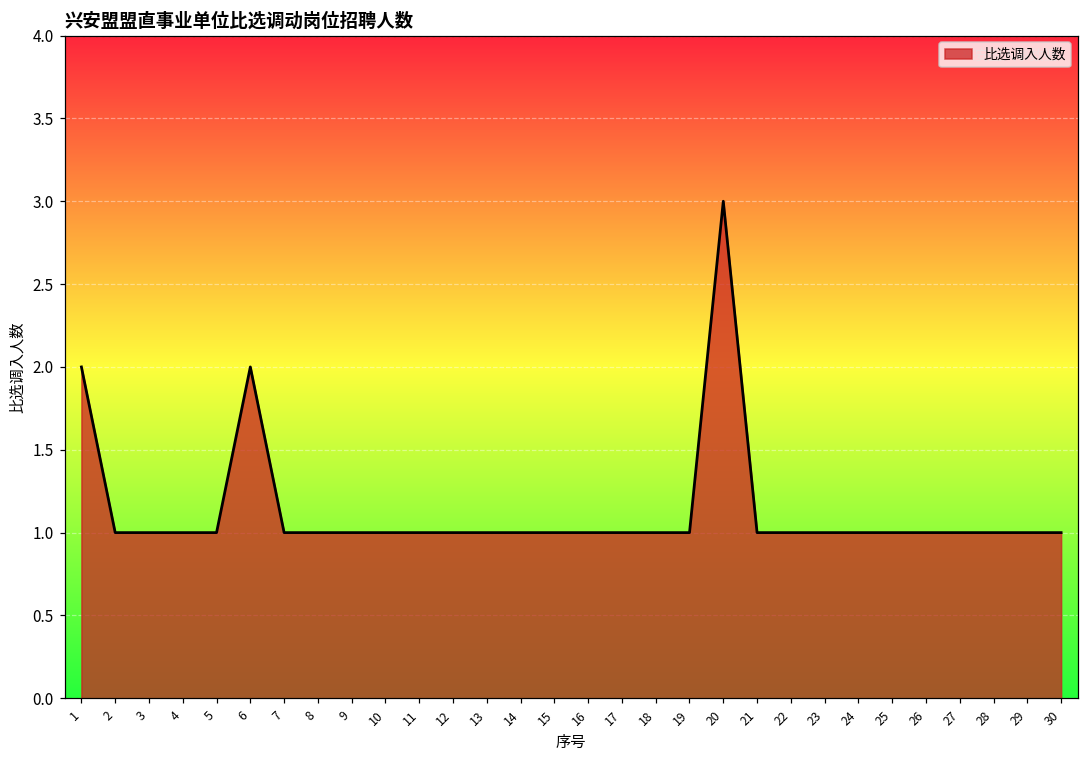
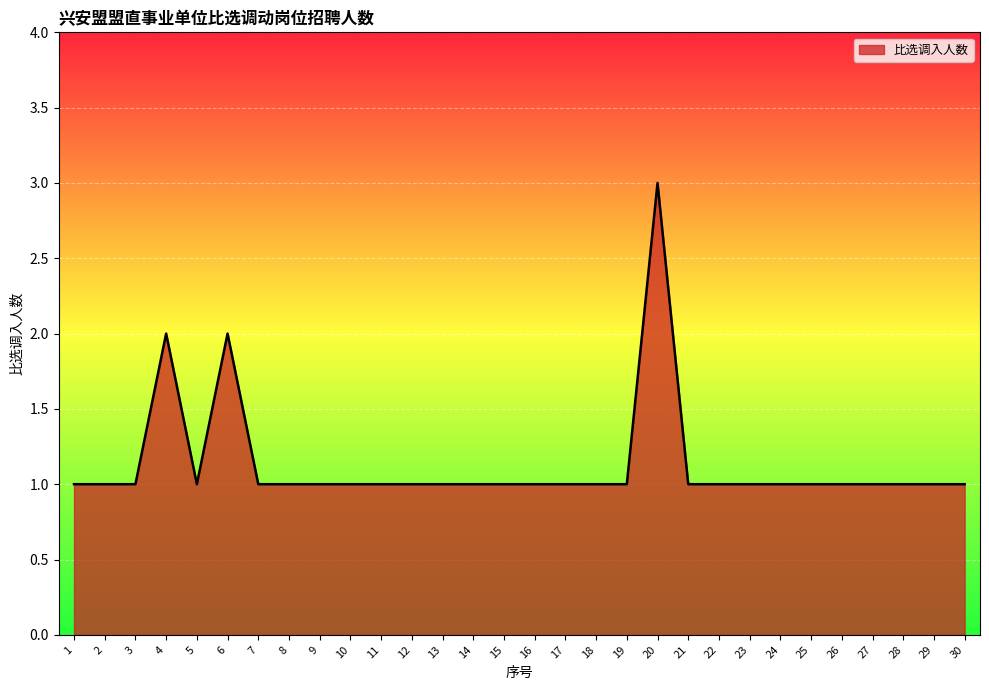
1: 2 -> 1
4: 1 -> 2
